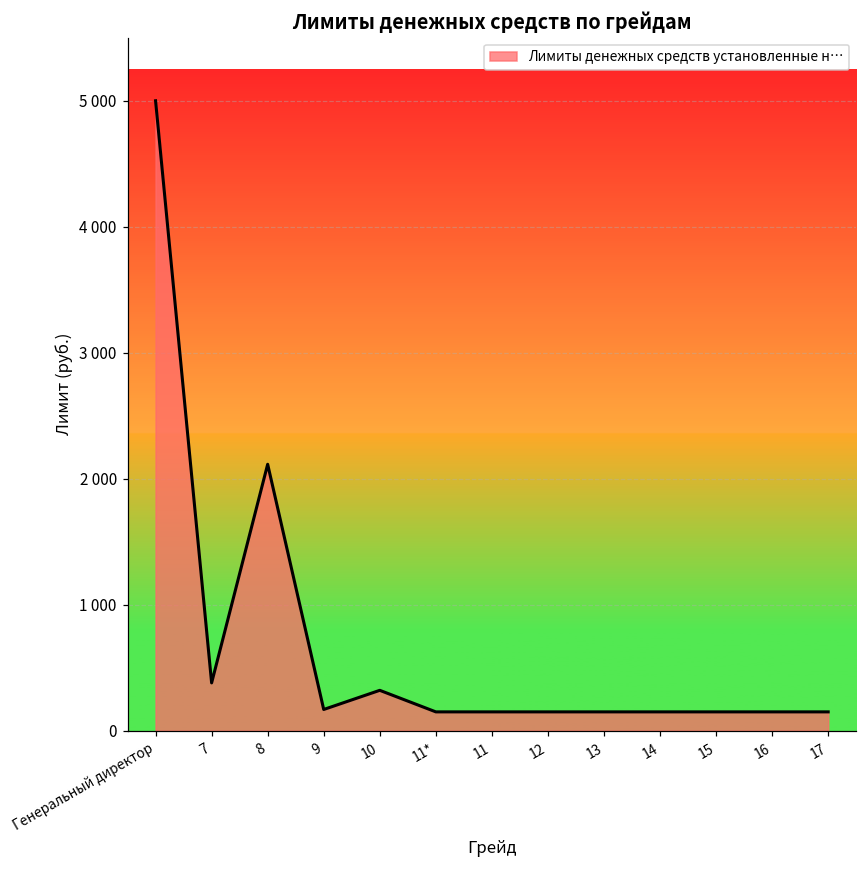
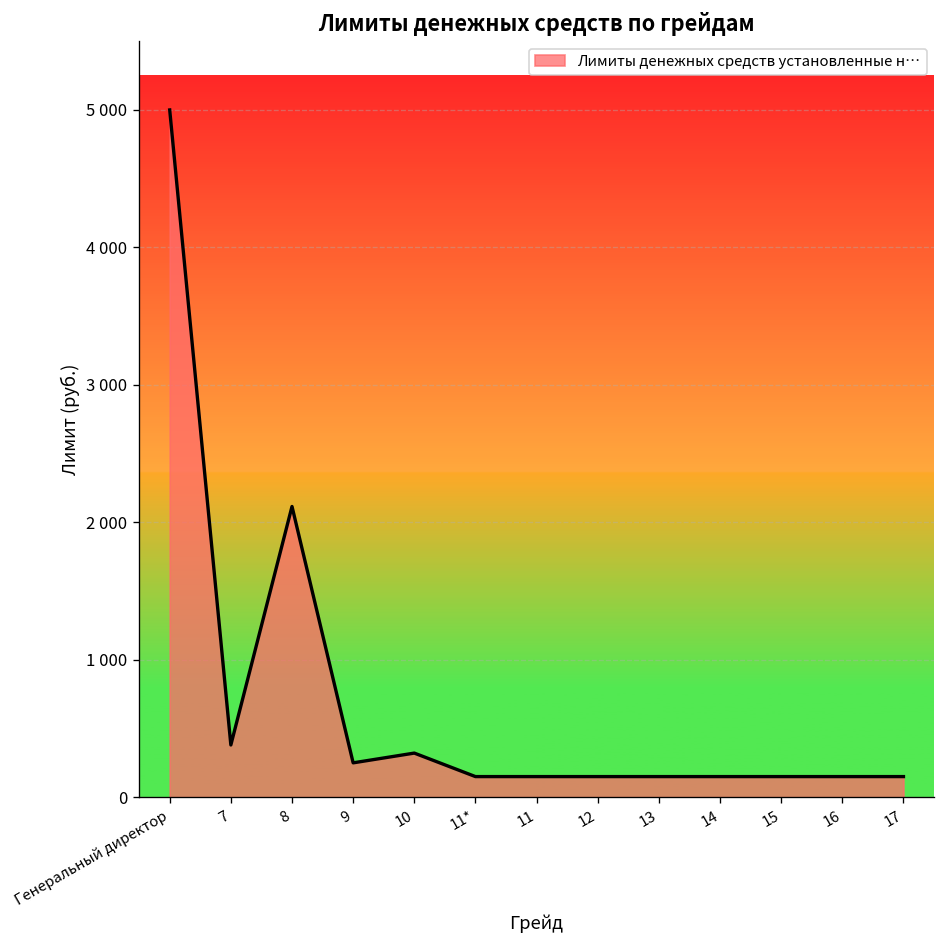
9: 170 -> 250
